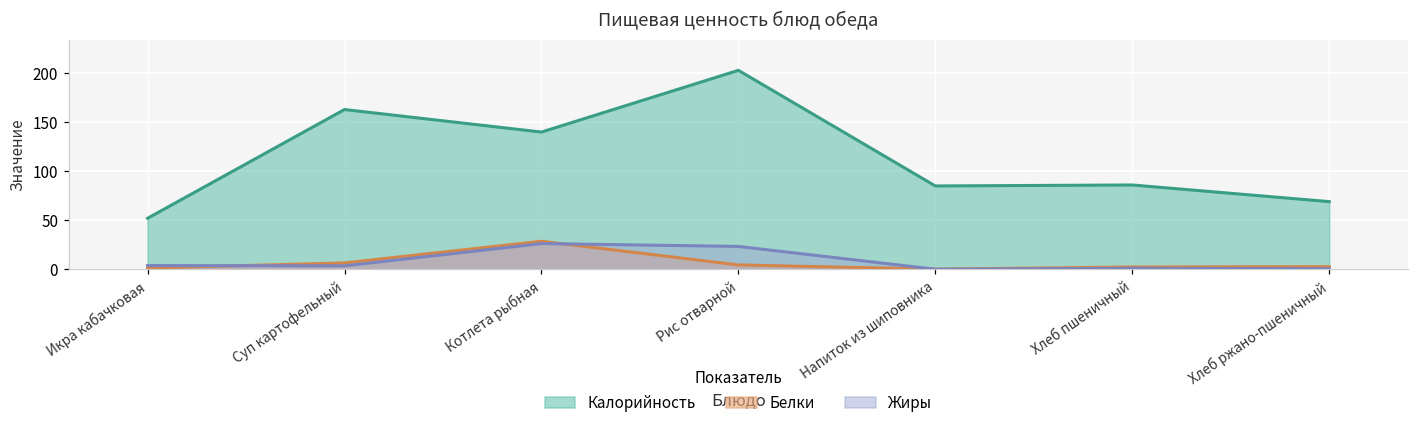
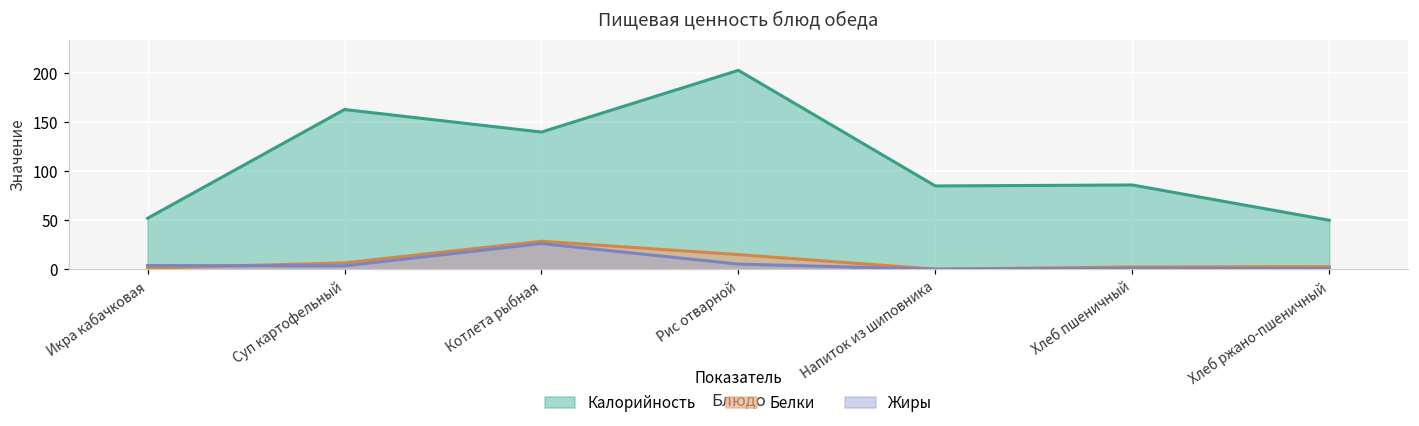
Белки, Рис отварной: 0 -> 10
Жиры, Рис отварной: 20 -> 10
Калорийность, Хлеб ржано-пшеничный: 70 -> 50
